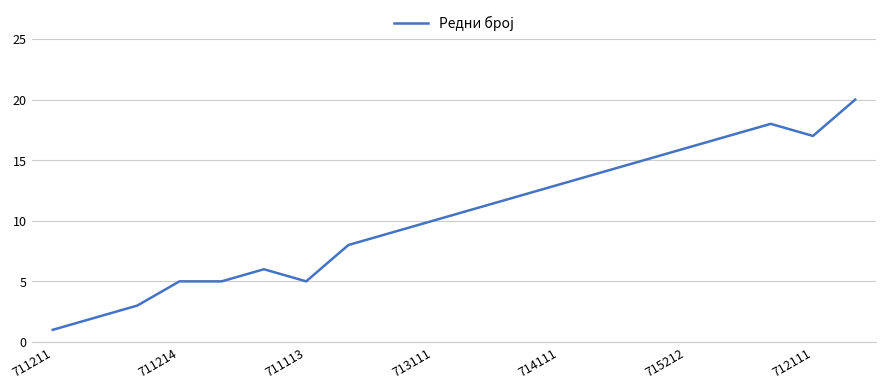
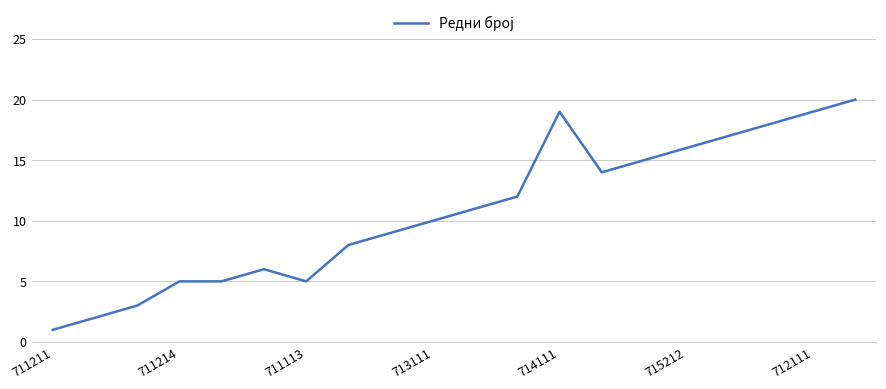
714111: 13 -> 19
712111: 17 -> 19
